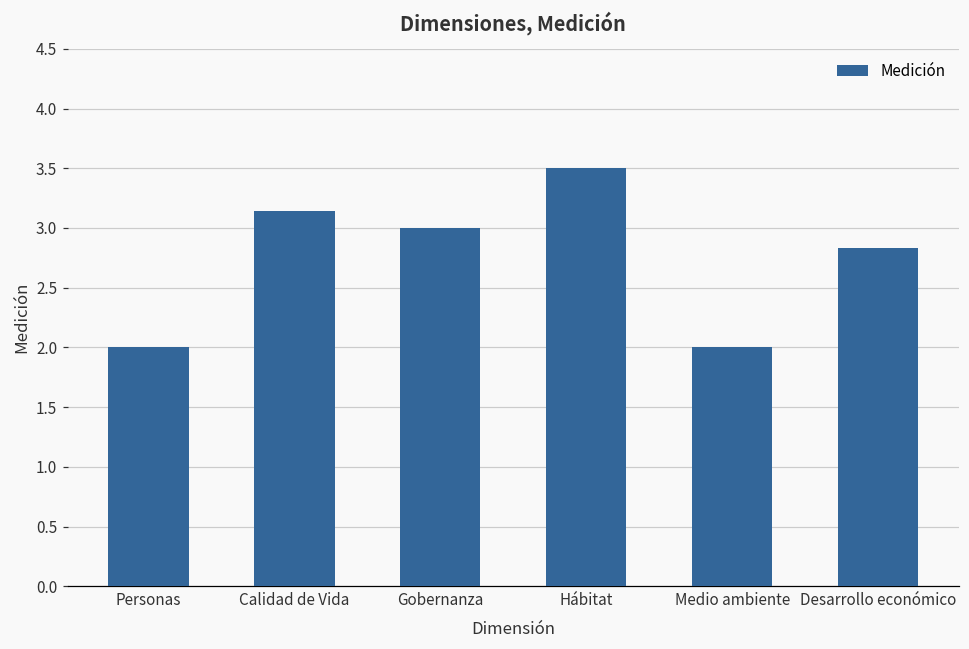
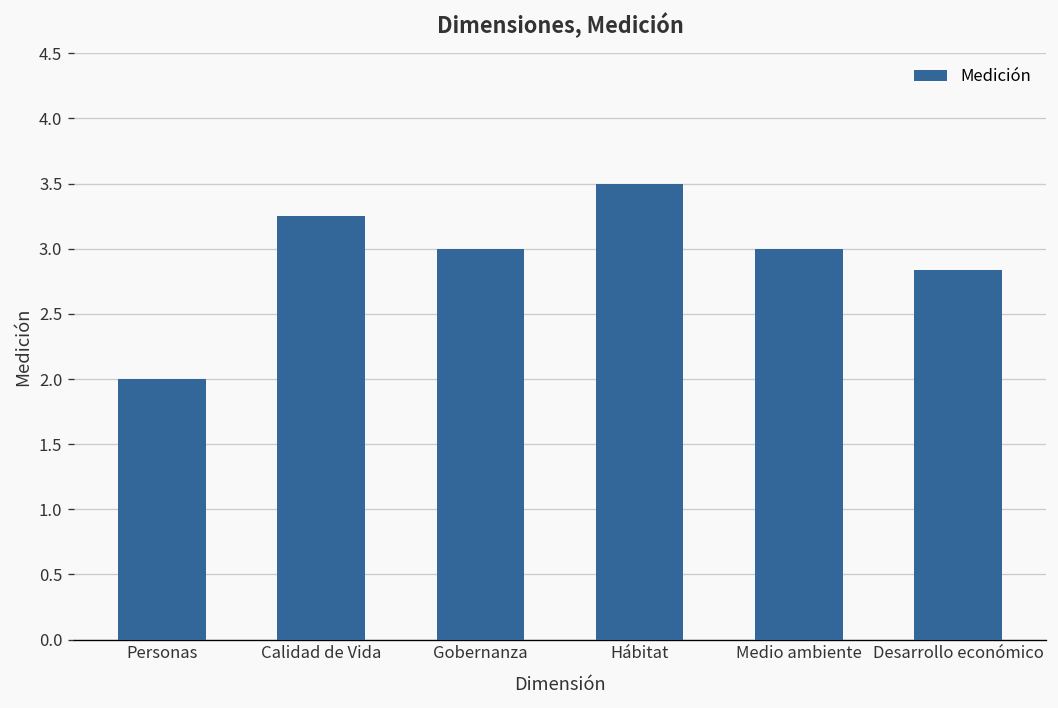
Calidad de Vida: 3.14 -> 3.25
Medio ambiente: 2 -> 3
